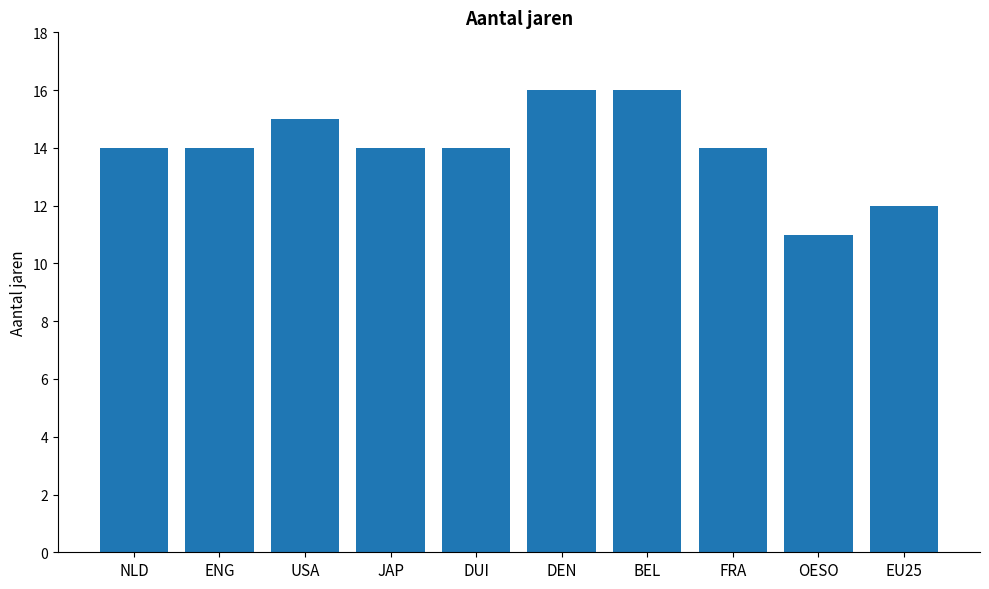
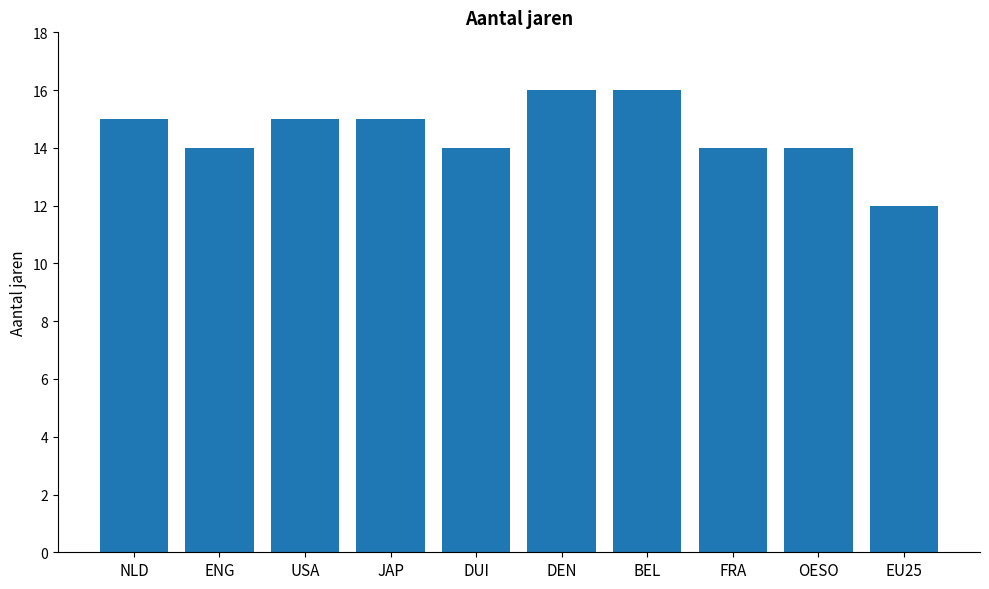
NLD: 14 -> 15
JAP: 14 -> 15
OESO: 11 -> 14
